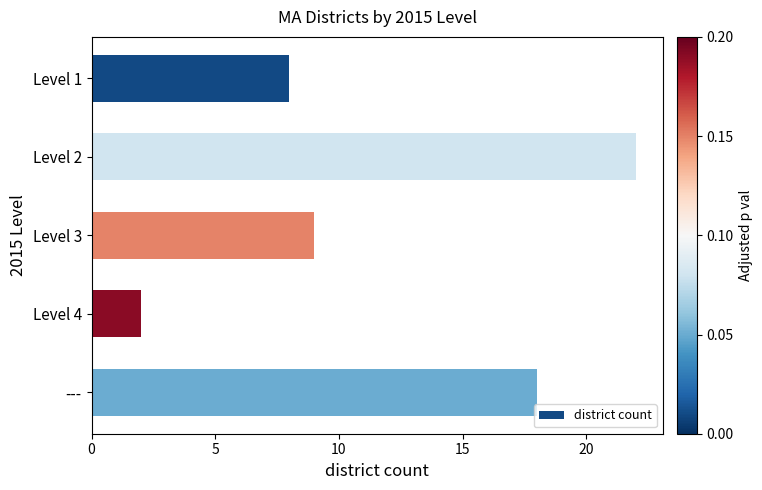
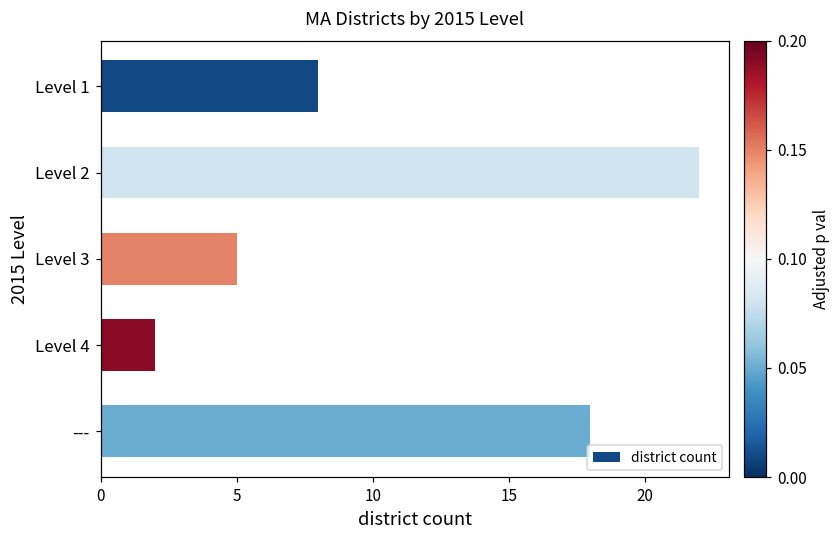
Level 3: 9 -> 5
